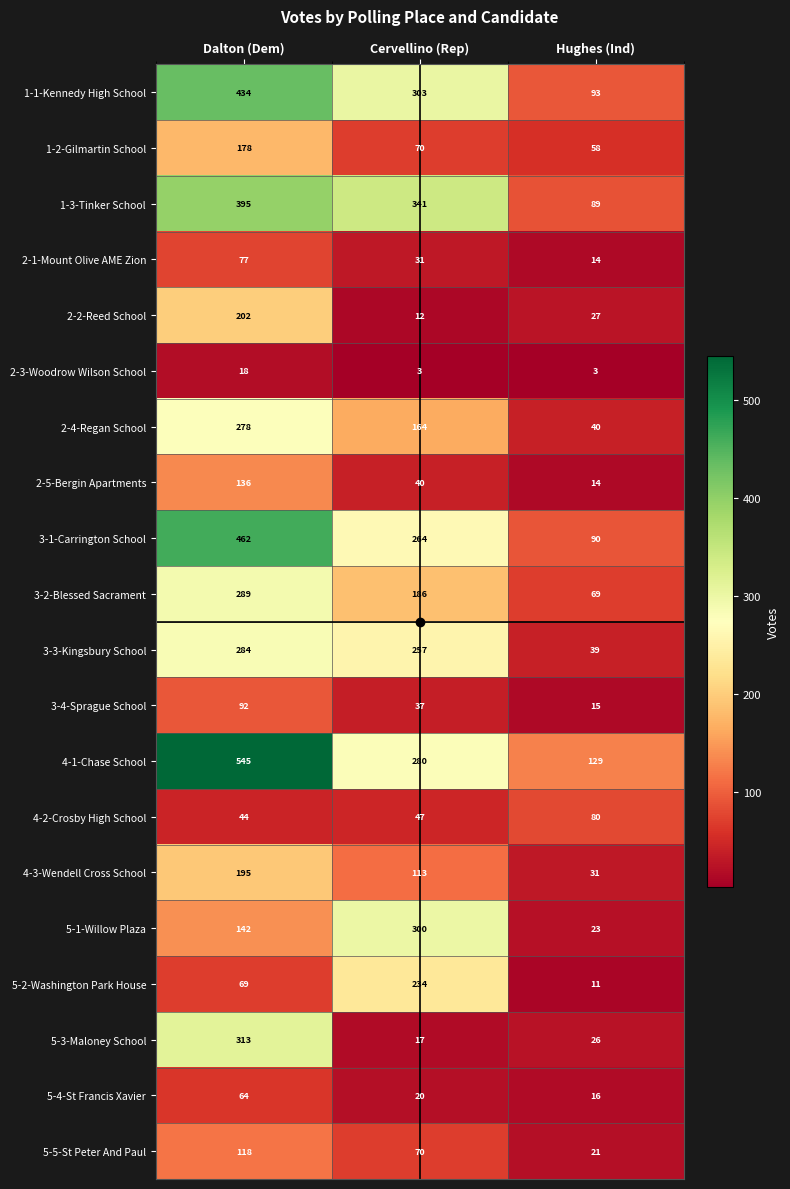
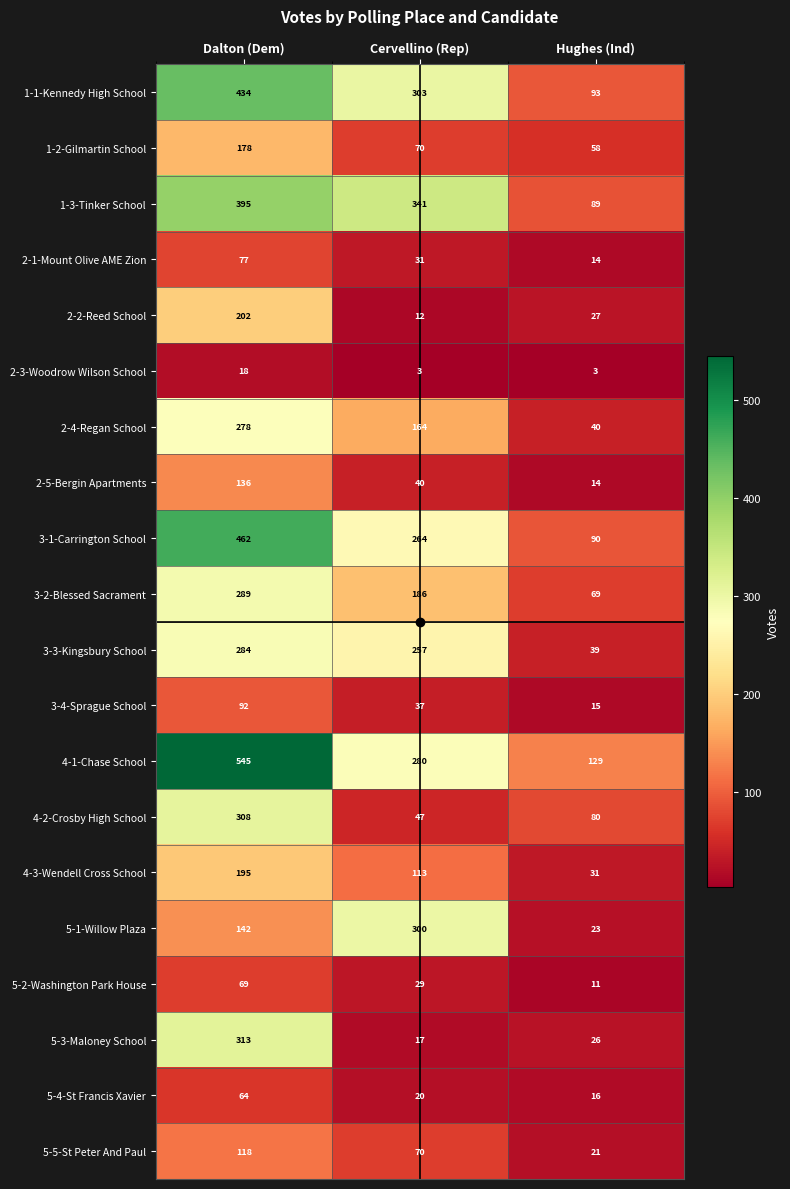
4-2-Crosby High School, Dalton (Dem): 44 -> 308
5-2-Washington Park House, Cervellino (Rep): 234 -> 29
